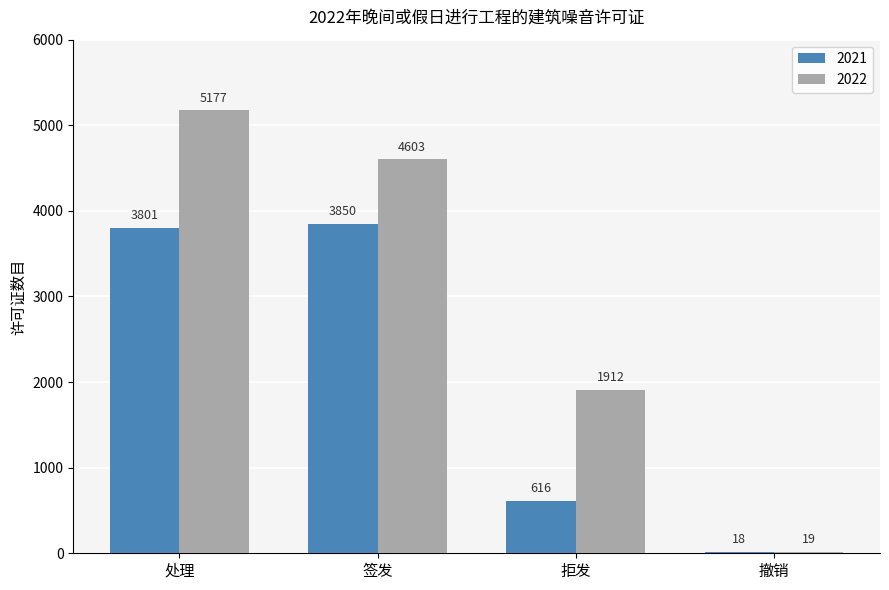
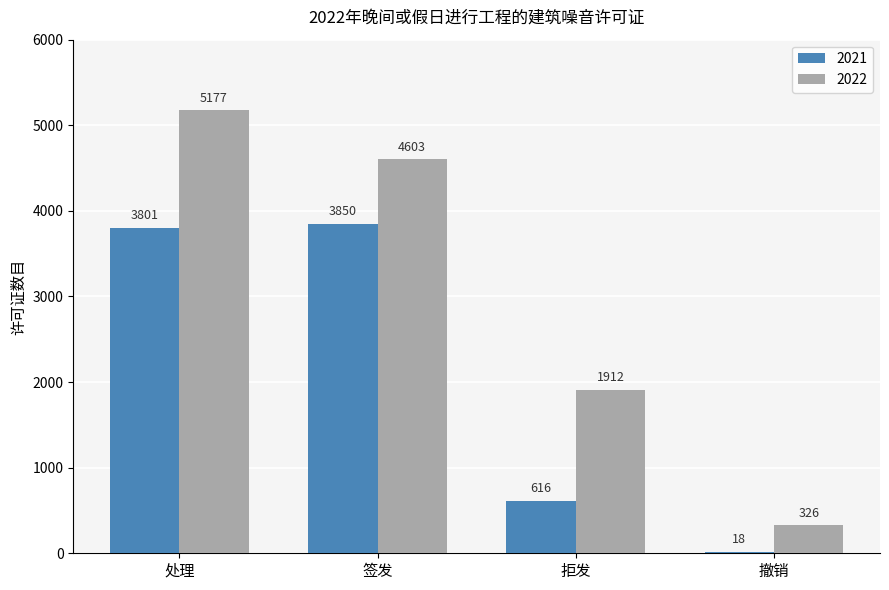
2022, 撤销: 19 -> 326
